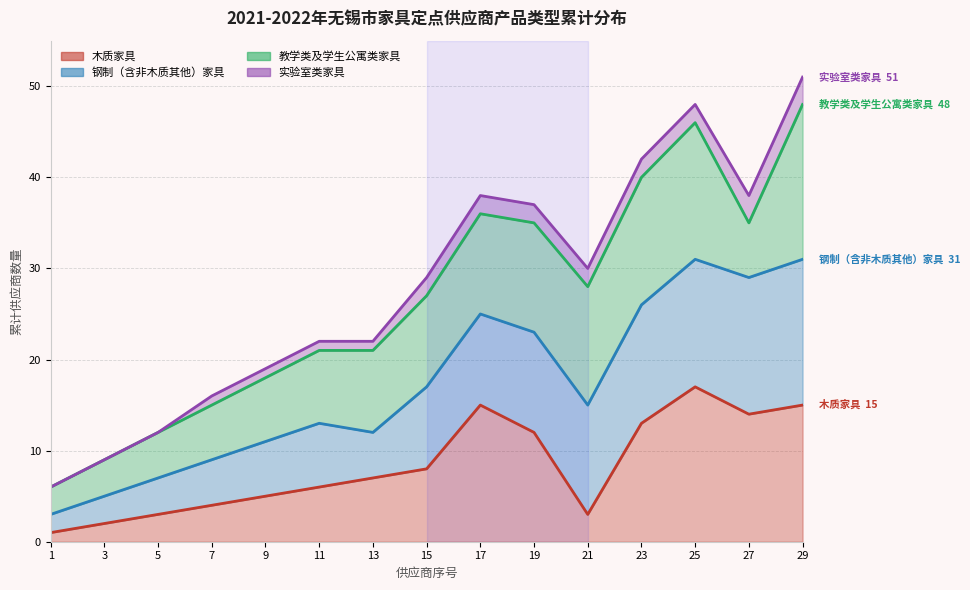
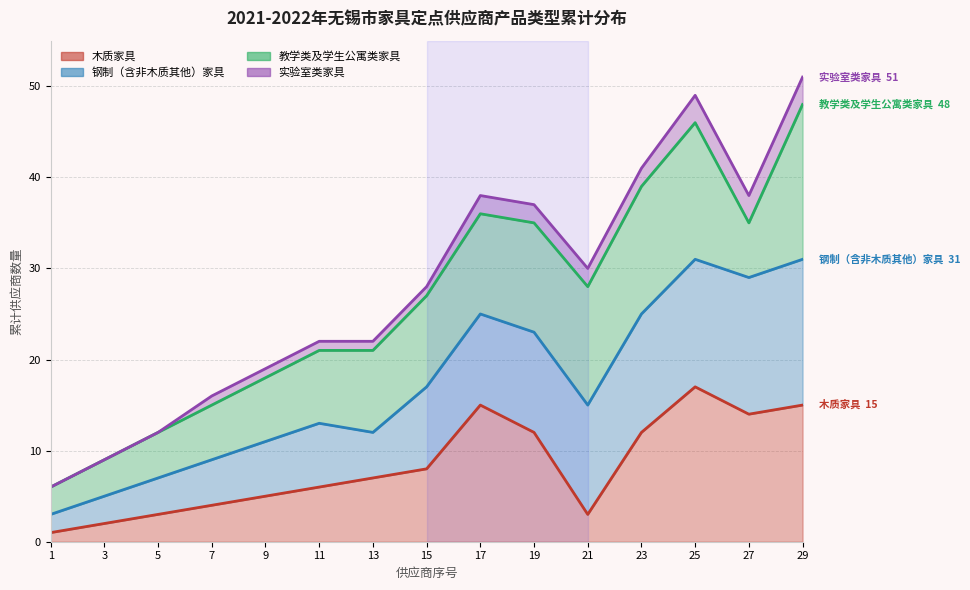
实验室类家具, 15: 2 -> 1
木质家具, 23: 13 -> 12
实验室类家具, 25: 2 -> 3
